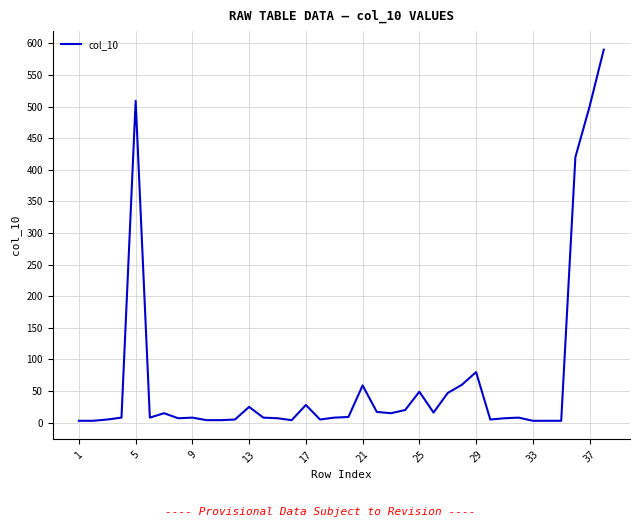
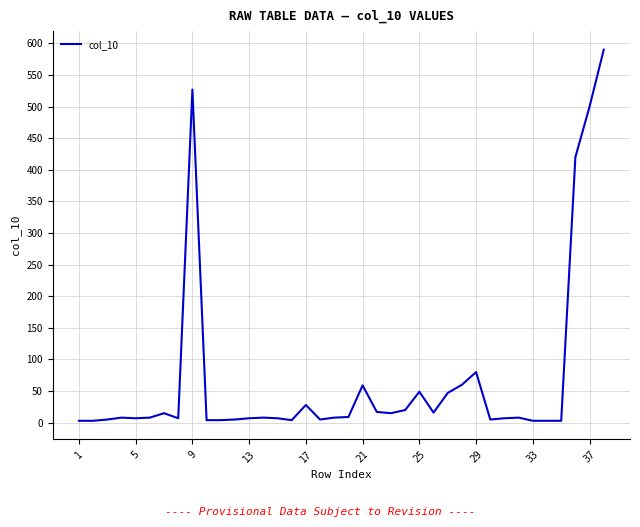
5: 510 -> 10
9: 10 -> 530
13: 30 -> 10
